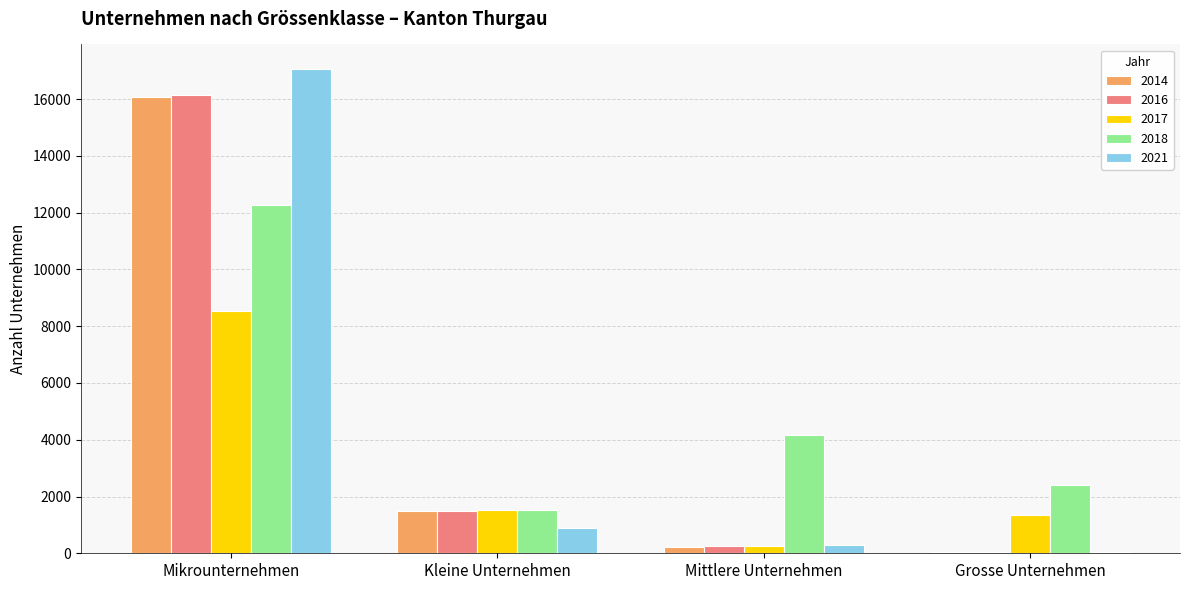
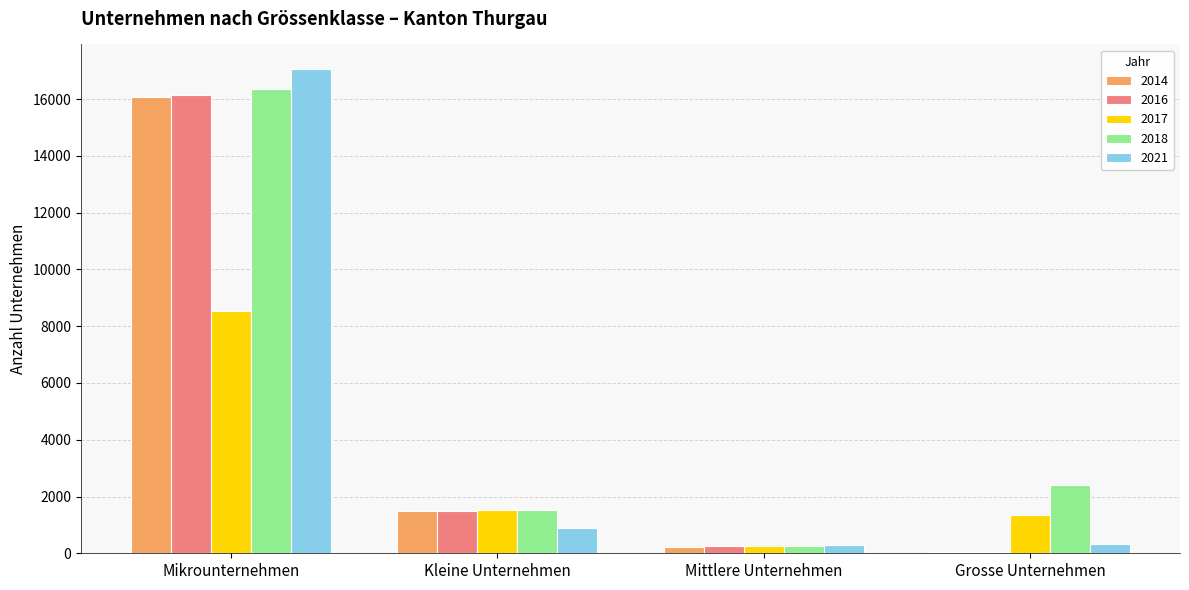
2018, Mikrounternehmen: 12300 -> 16400
2018, Mittlere Unternehmen: 4200 -> 300
2021, Grosse Unternehmen: 0 -> 300
